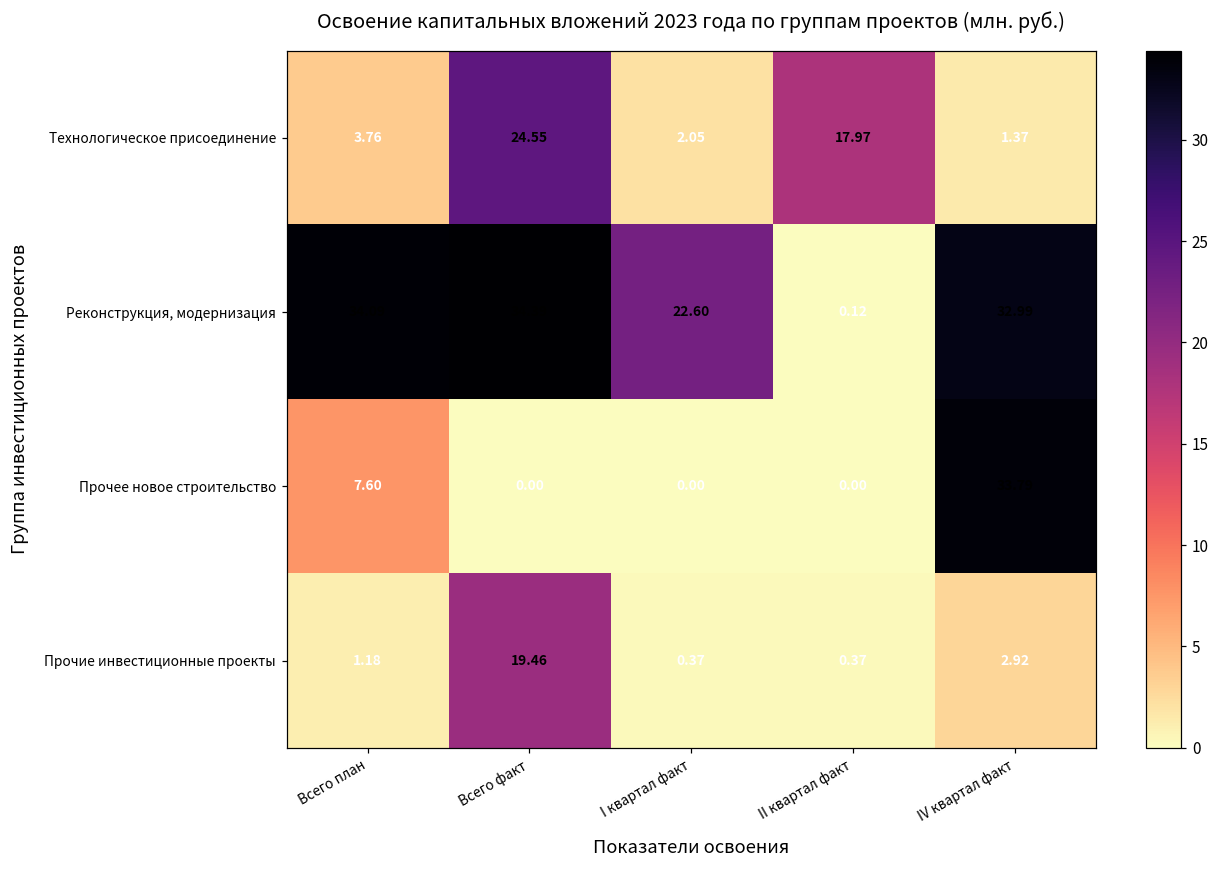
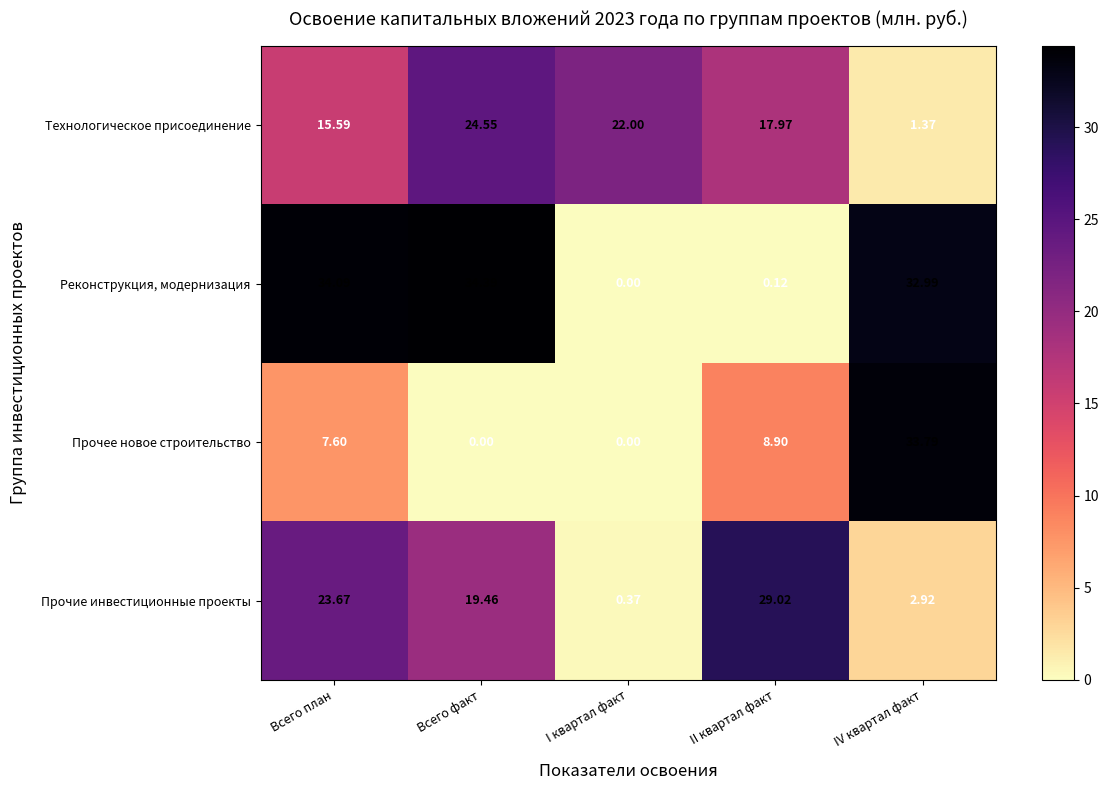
Технологическое присоединение, Всего план: 3.76 -> 15.59
Технологическое присоединение, I квартал факт: 2.05 -> 22.00
Реконструкция, модернизация, I квартал факт: 22.60 -> 0.00
Прочее новое строительство, II квартал факт: 0.00 -> 8.90
Прочие инвестиционные проекты, Всего план: 1.18 -> 23.67
Прочие инвестиционные проекты, II квартал факт: 0.37 -> 29.02
